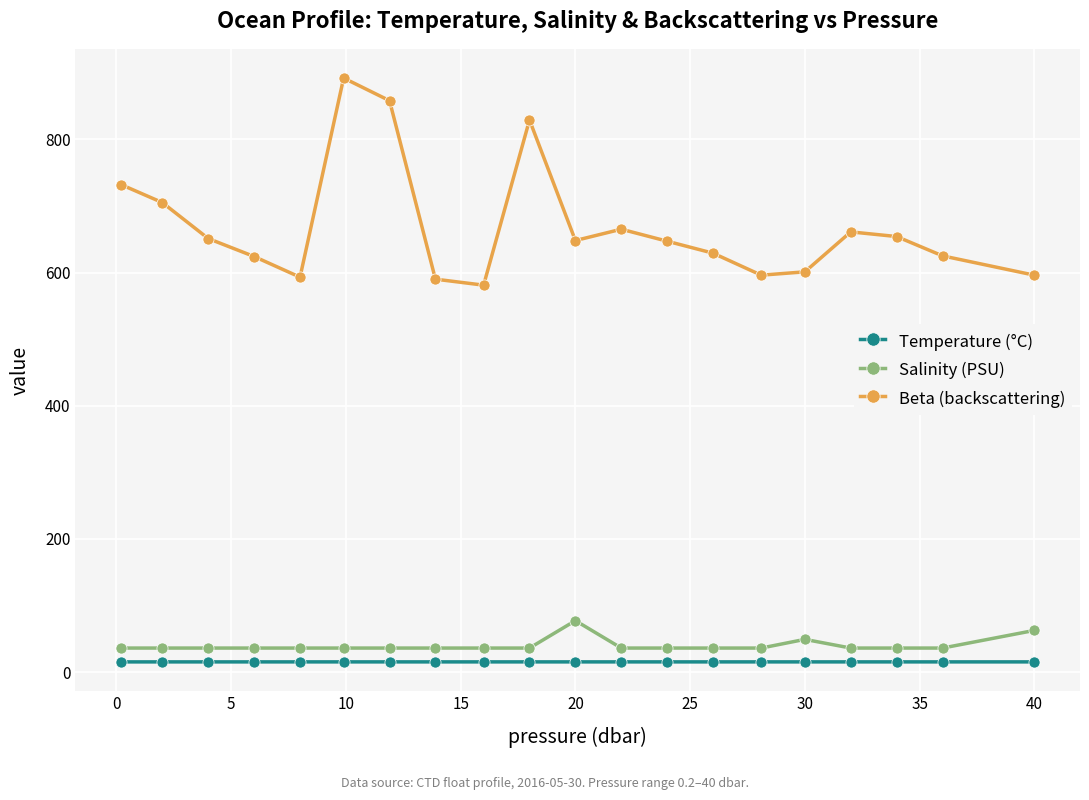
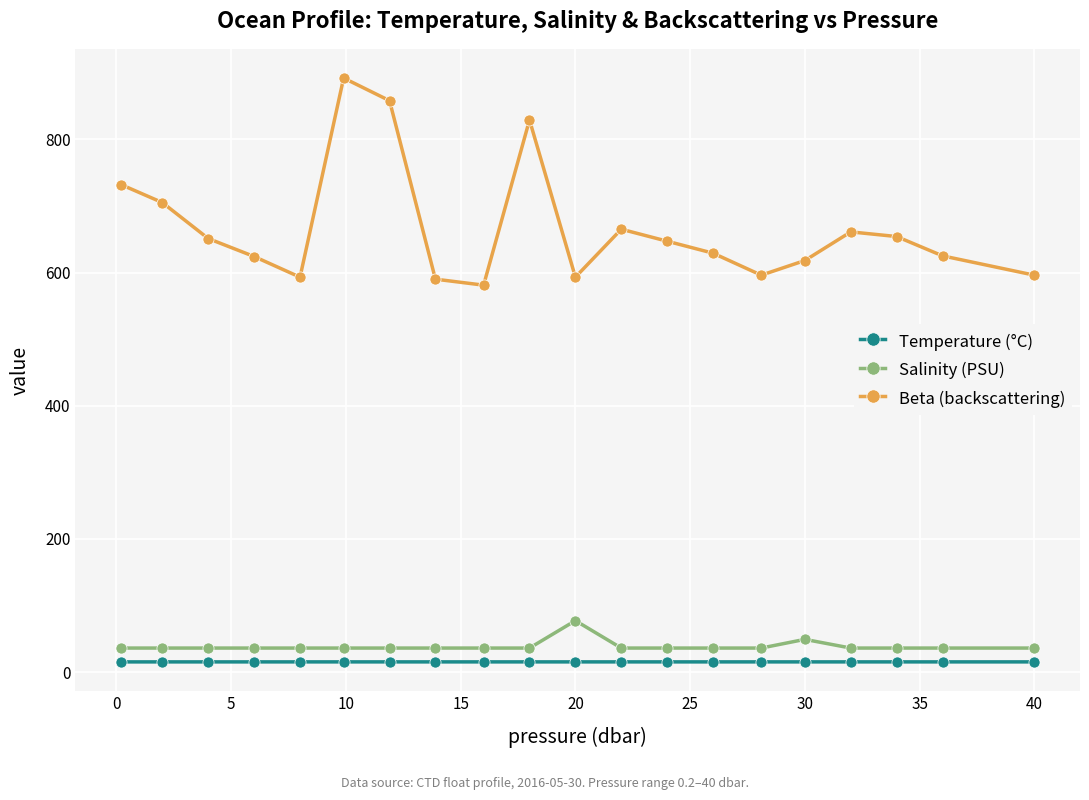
Beta (backscattering), 20: 650 -> 590
Beta (backscattering), 30: 600 -> 620
Salinity (PSU), 40: 60 -> 40
